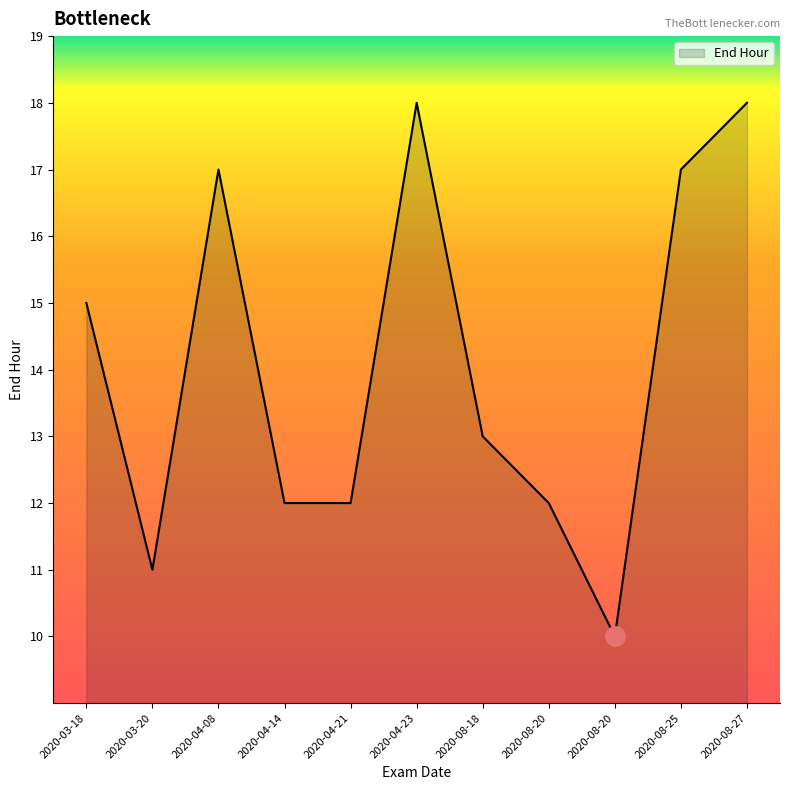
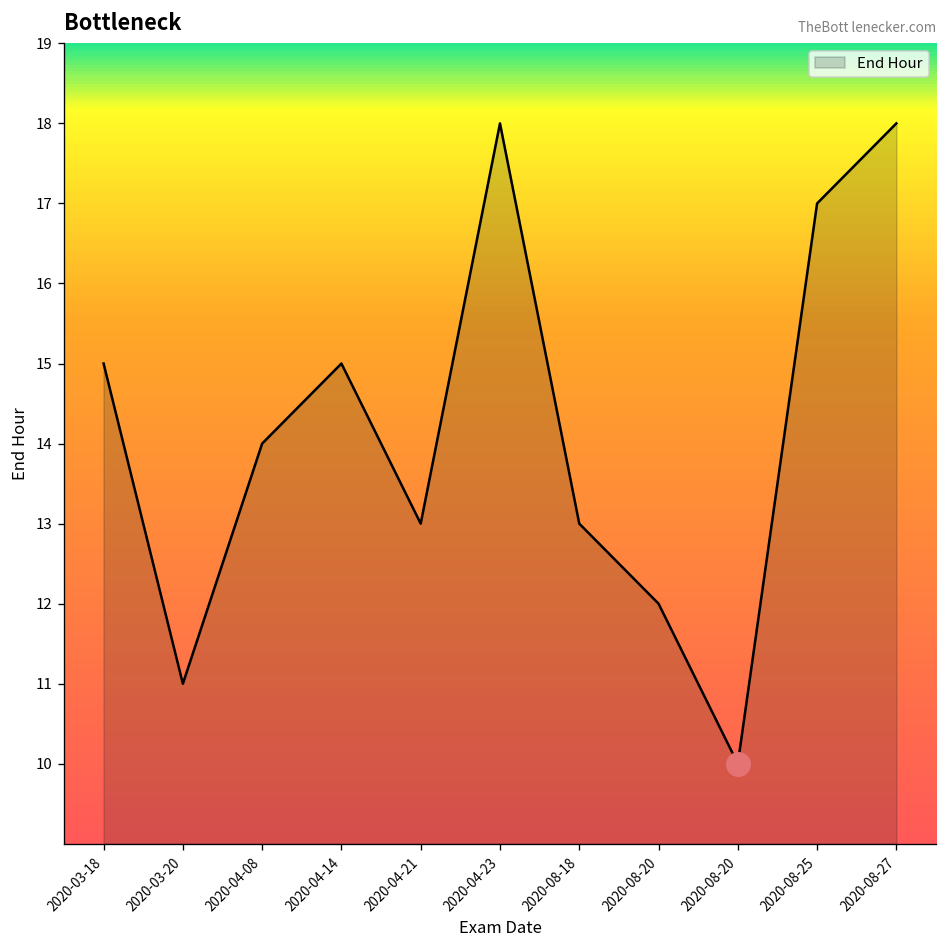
End Hour, 2020-04-08: 17 -> 14
End Hour, 2020-04-14: 12 -> 15
End Hour, 2020-04-21: 12 -> 13
